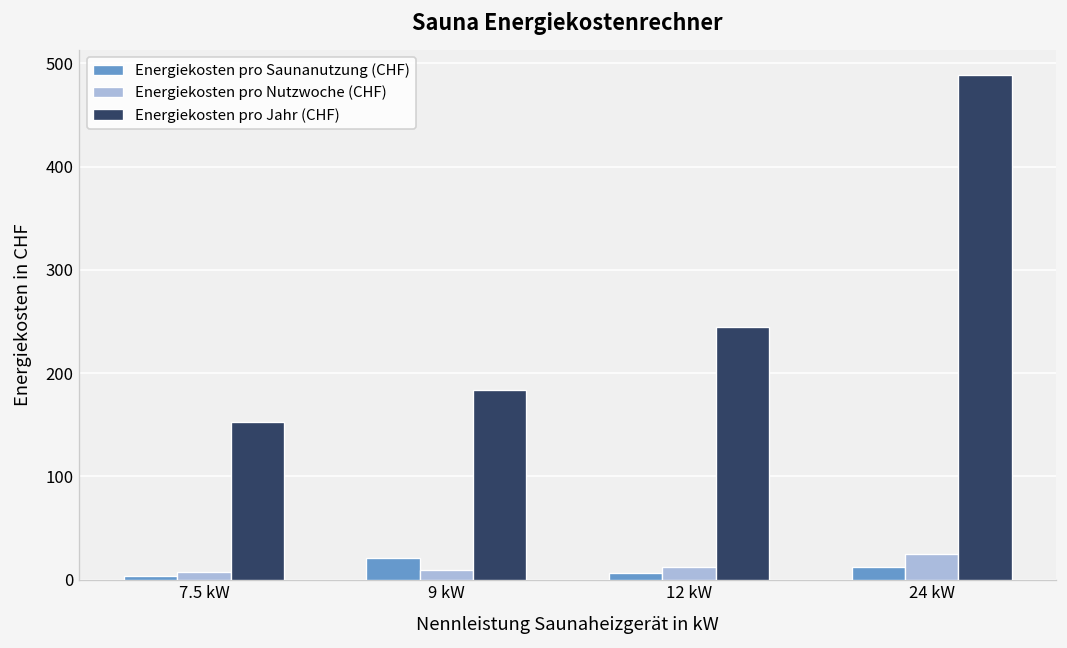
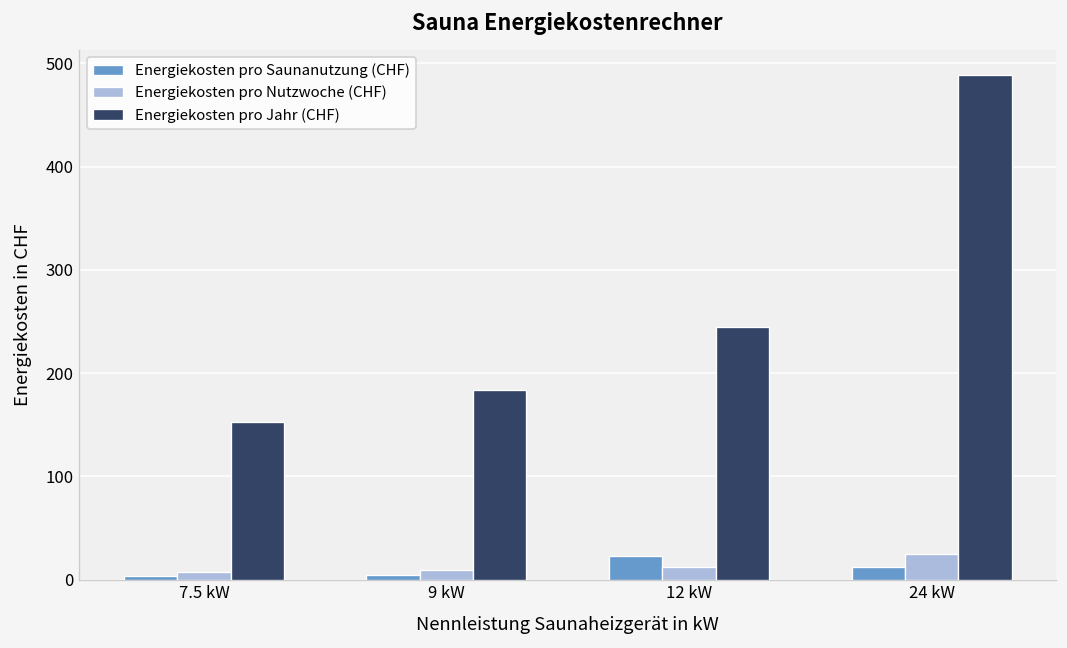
Energiekosten pro Saunanutzung (CHF), 9 kW: 20 -> 0
Energiekosten pro Saunanutzung (CHF), 12 kW: 10 -> 20
